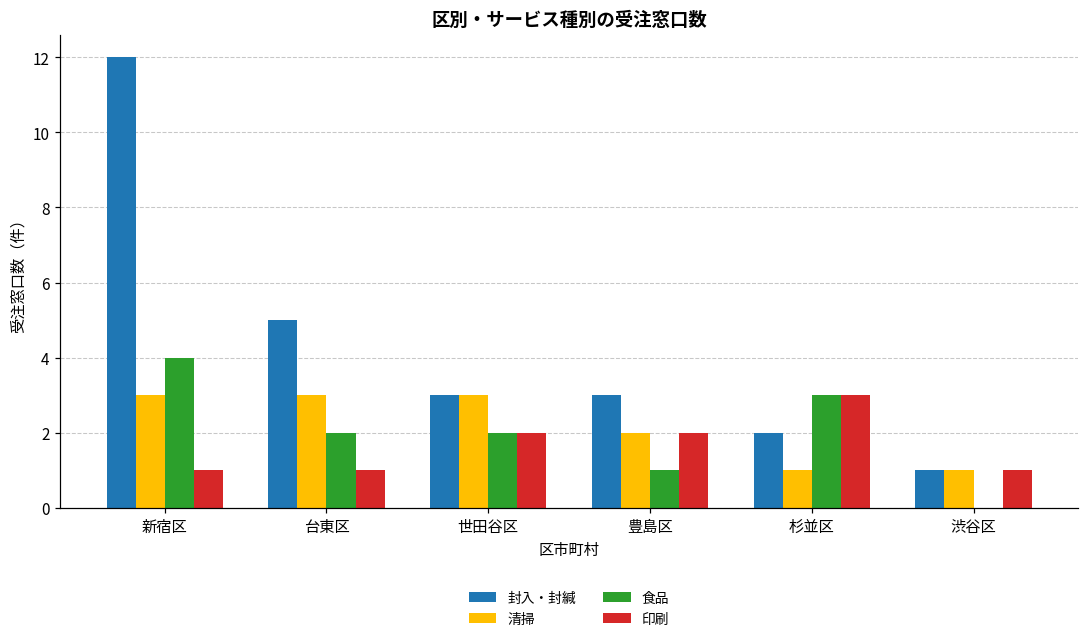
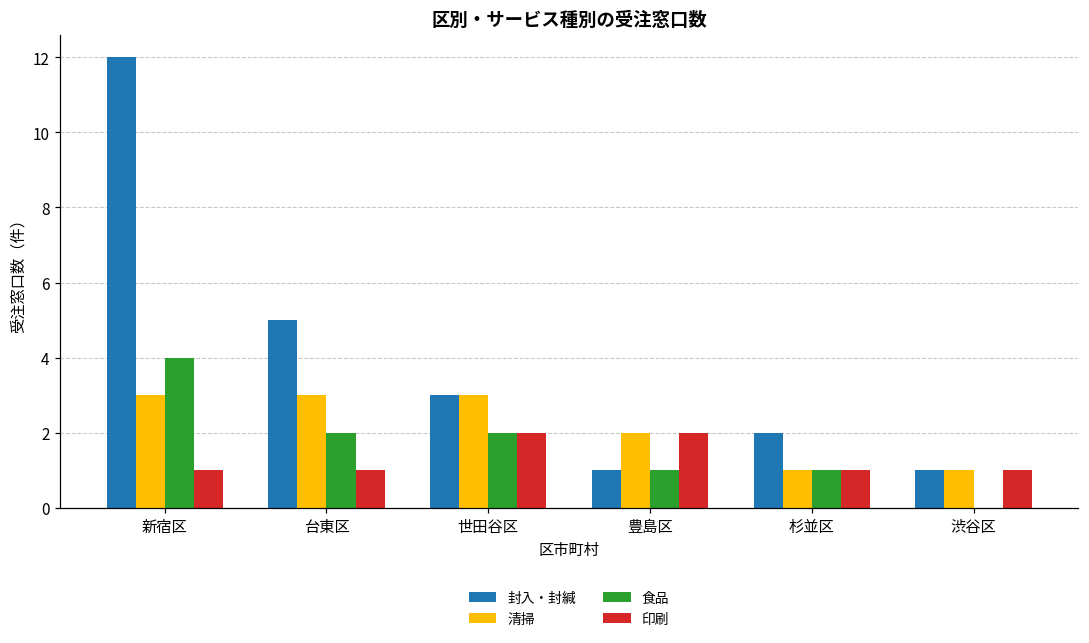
封入・封緘, 豊島区: 3 -> 1
食品, 杉並区: 3 -> 1
印刷, 杉並区: 3 -> 1
